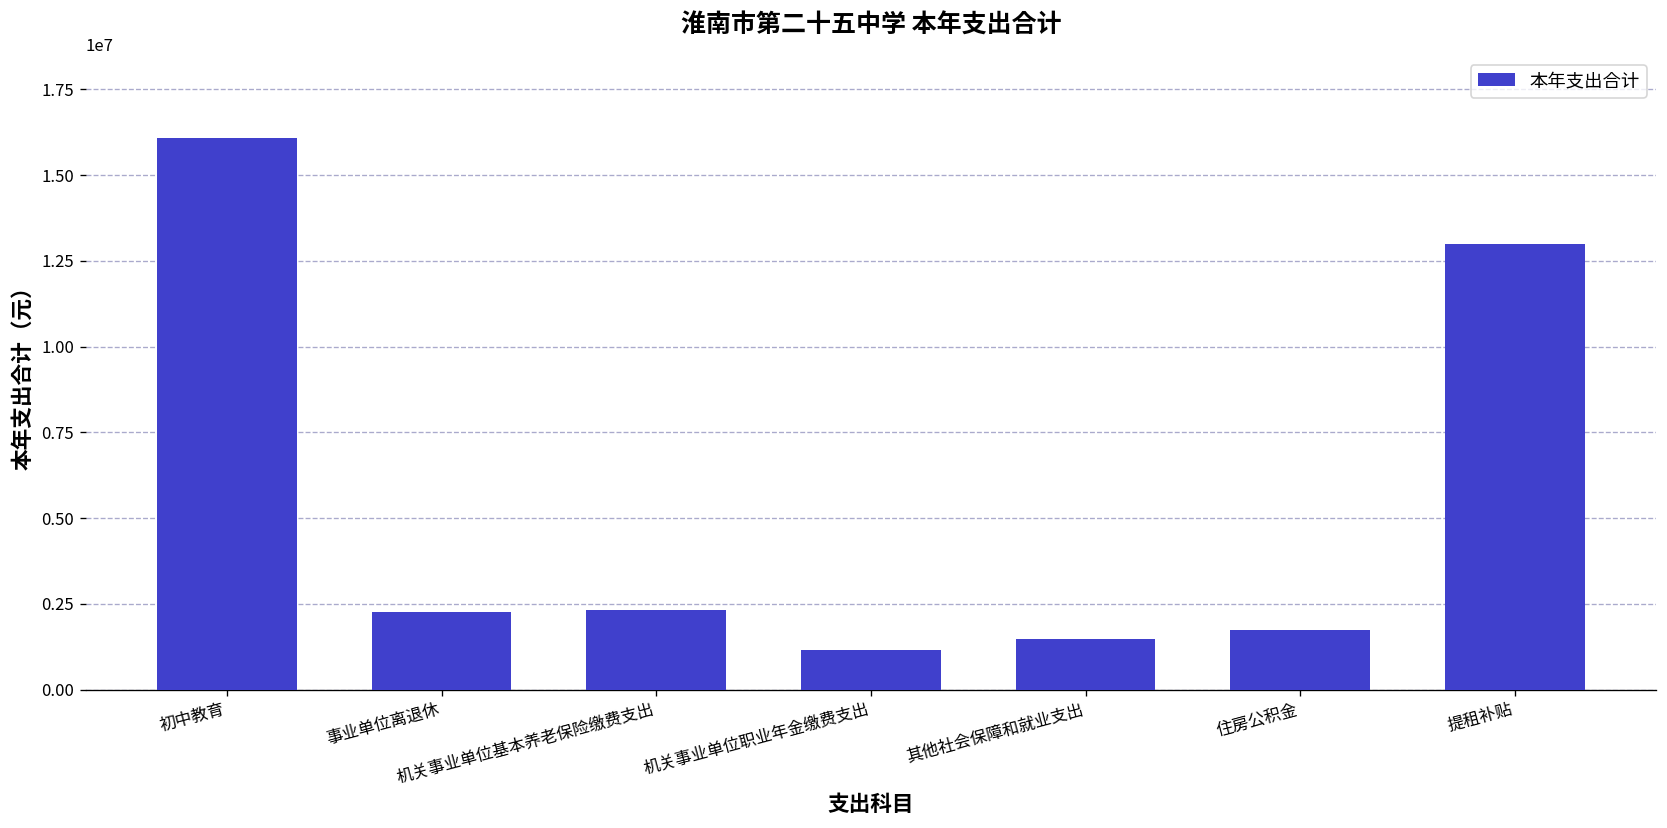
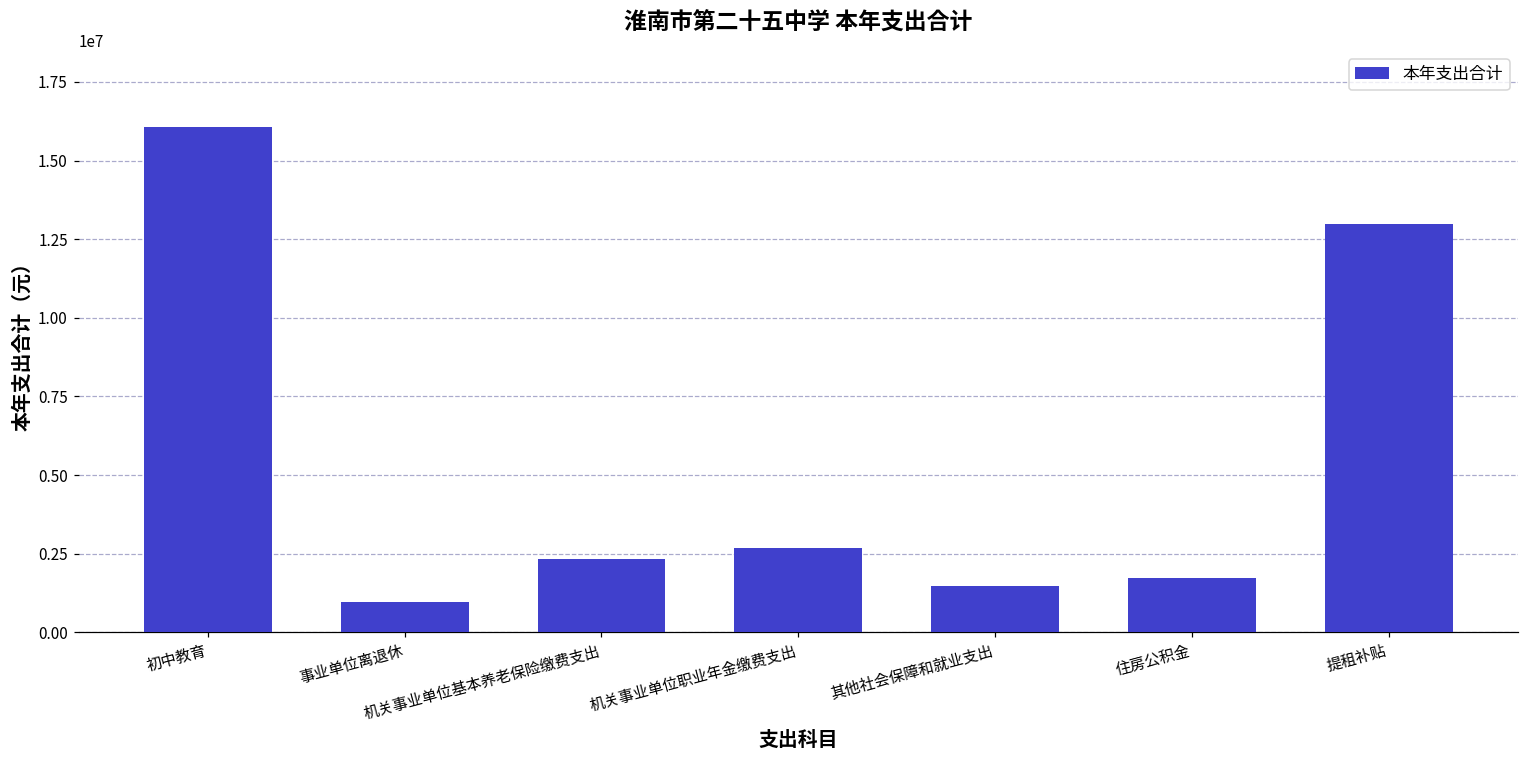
事业单位离退休: 2300000 -> 1000000
机关事业单位职业年金缴费支出: 1200000 -> 2700000
